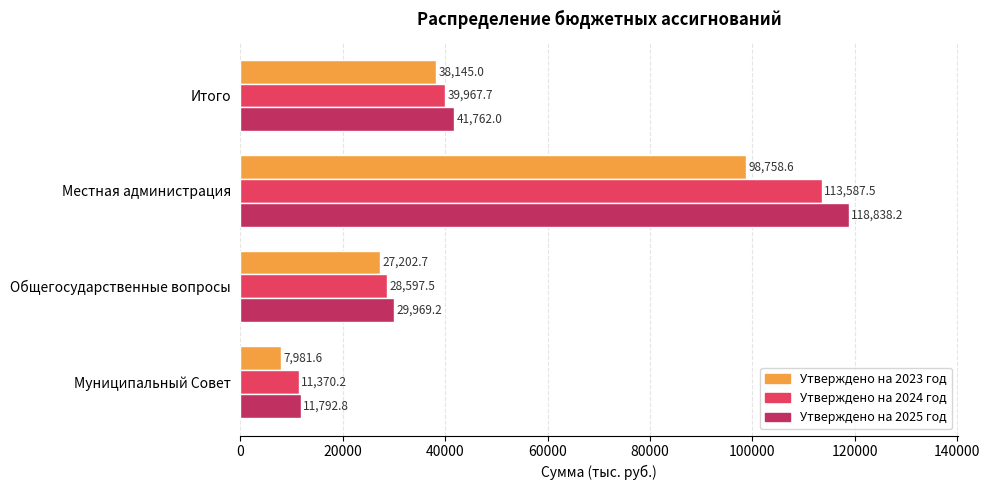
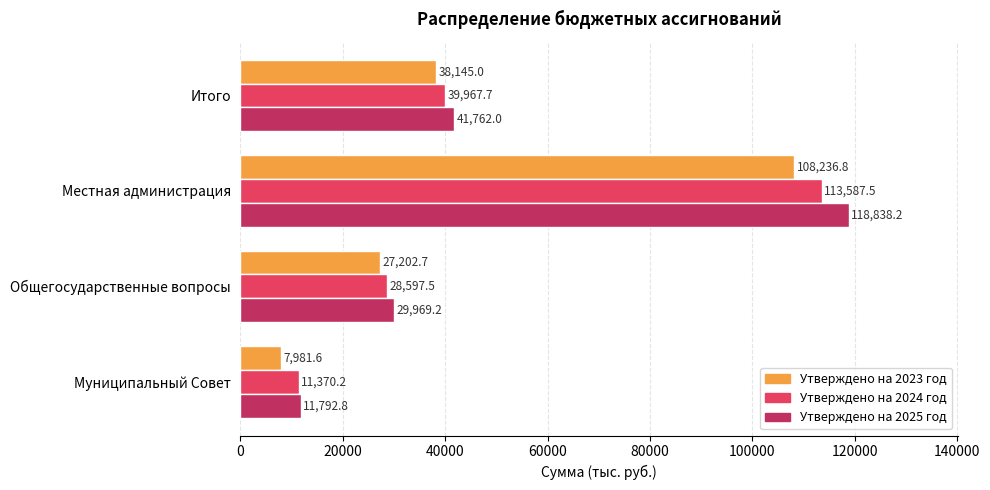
Утверждено на 2023 год, Местная администрация: 98,758.6 -> 108,236.8
